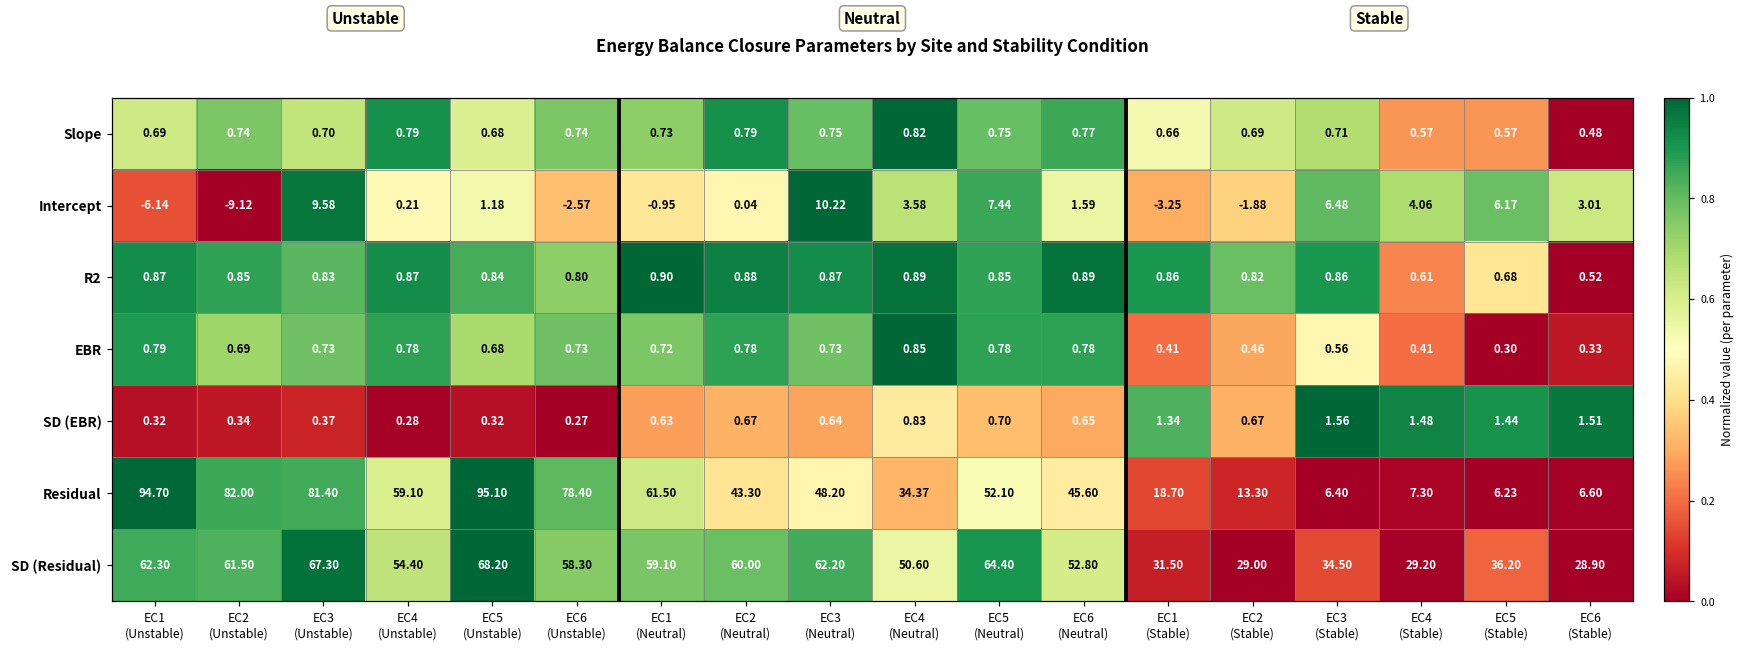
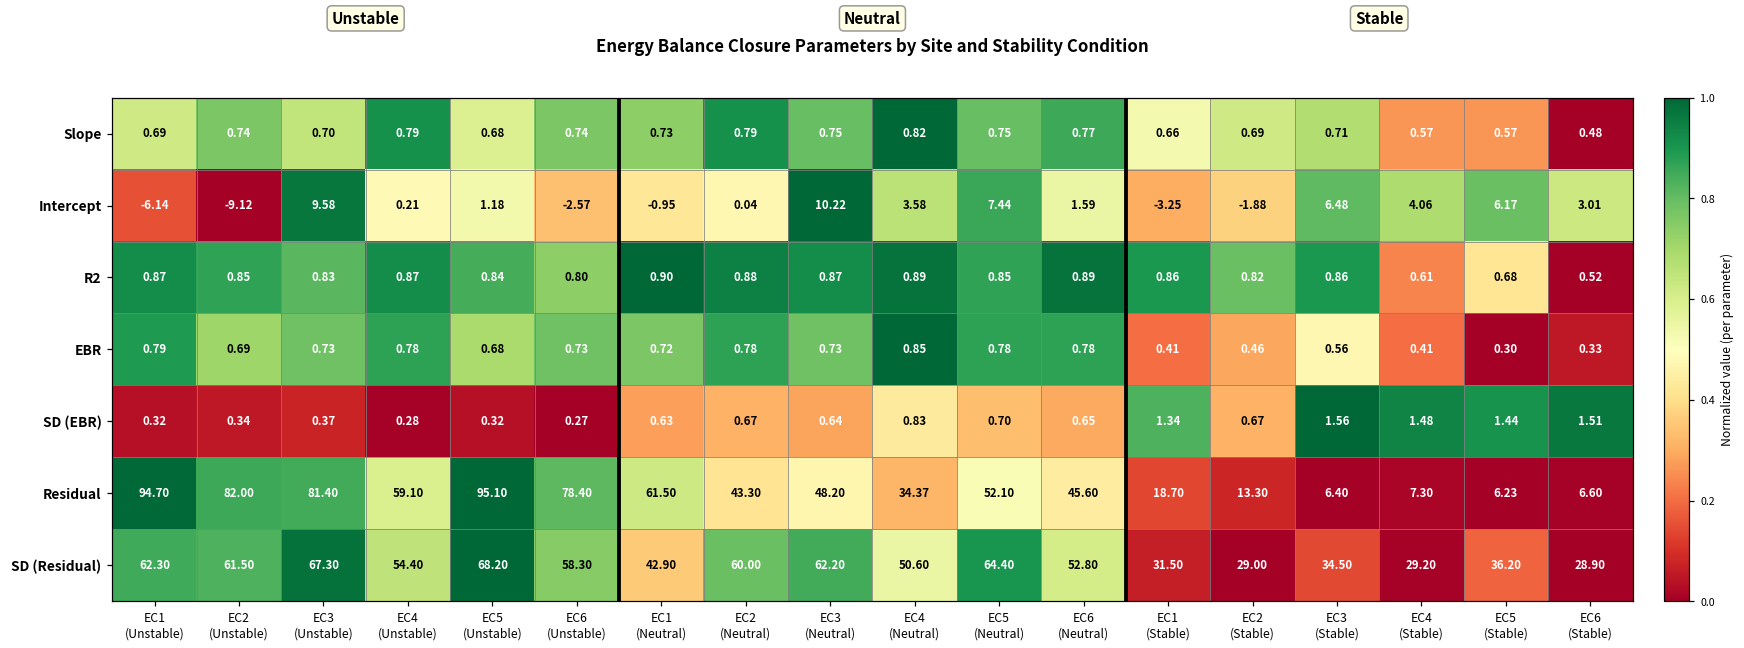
SD (Residual), EC1 (Neutral): 59.10 -> 42.90
